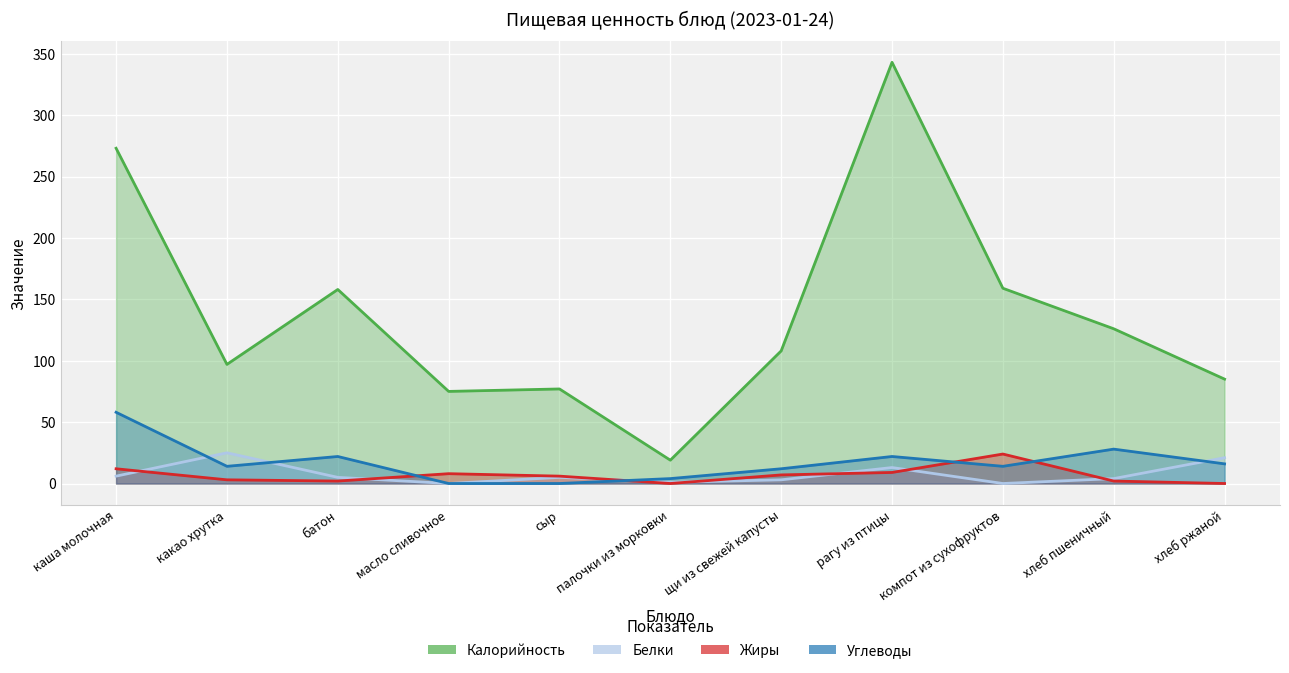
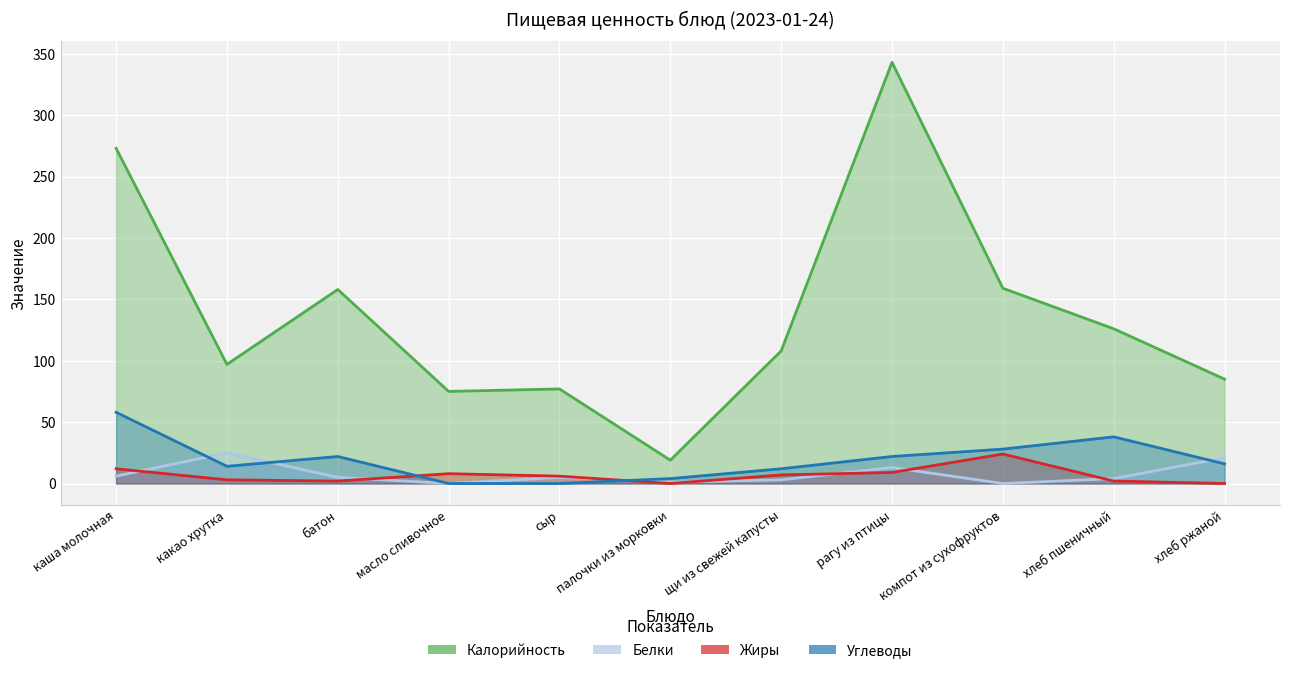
Углеводы, компот из сухофруктов: 14 -> 28
Углеводы, хлеб пшеничный: 28 -> 38
